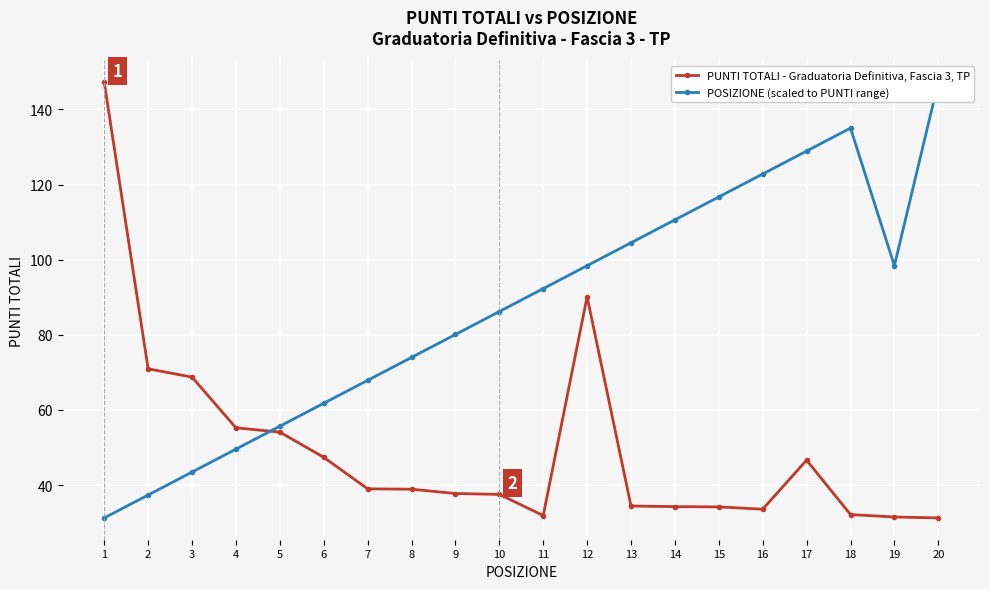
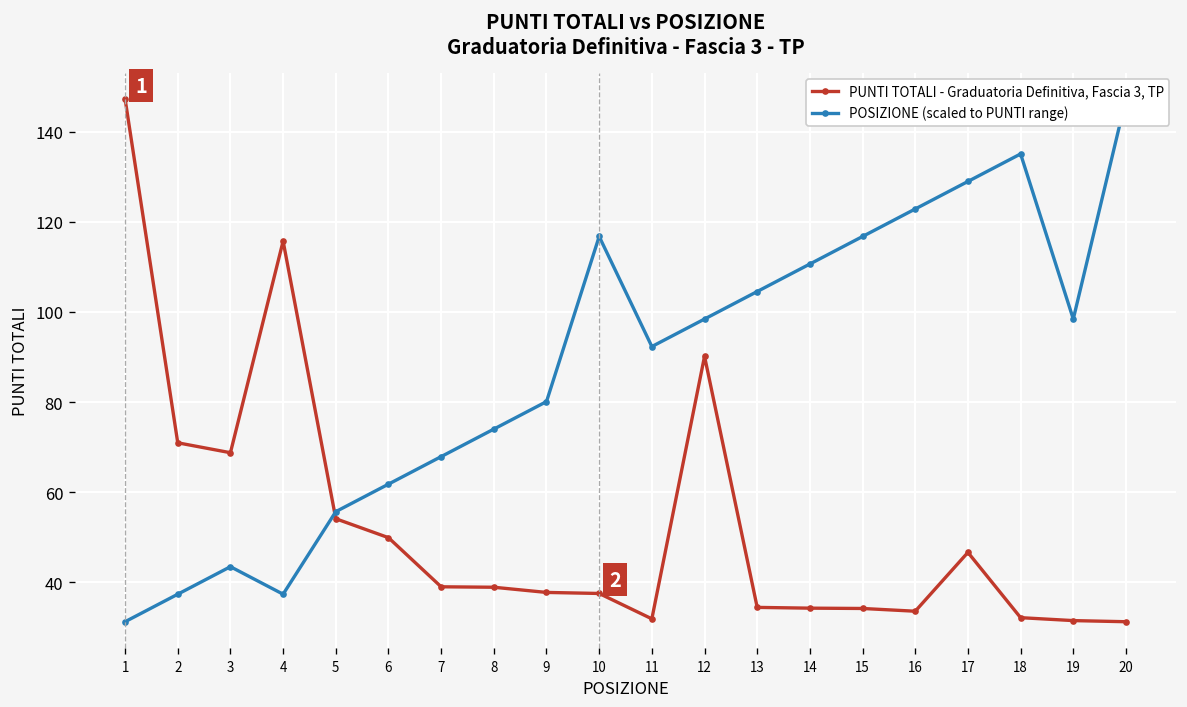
PUNTI TOTALI - Graduatoria Definitiva, Fascia 3, TP, 4: 55 -> 116
POSIZIONE (scaled to PUNTI range), 4: 50 -> 37
PUNTI TOTALI - Graduatoria Definitiva, Fascia 3, TP, 6: 47 -> 50
POSIZIONE (scaled to PUNTI range), 10: 86 -> 117
